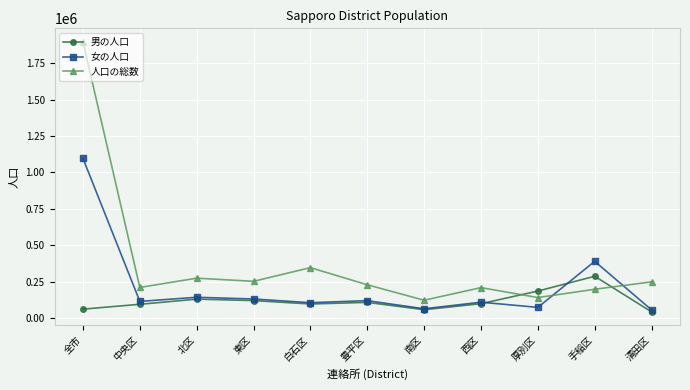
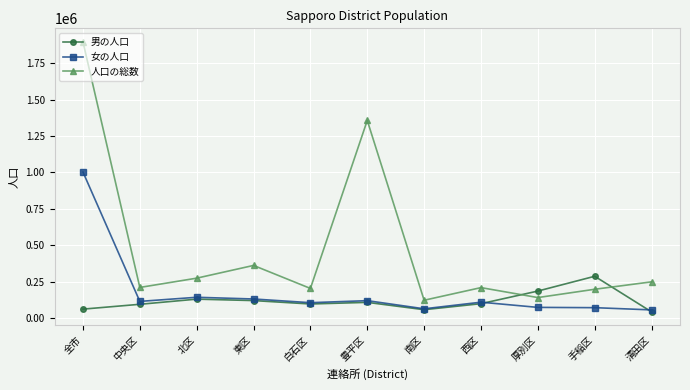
女の人口, 全市: 1100000 -> 1000000
人口の総数, 東区: 250000 -> 360000
人口の総数, 白石区: 350000 -> 200000
人口の総数, 豊平区: 230000 -> 1360000
女の人口, 手稲区: 390000 -> 70000
